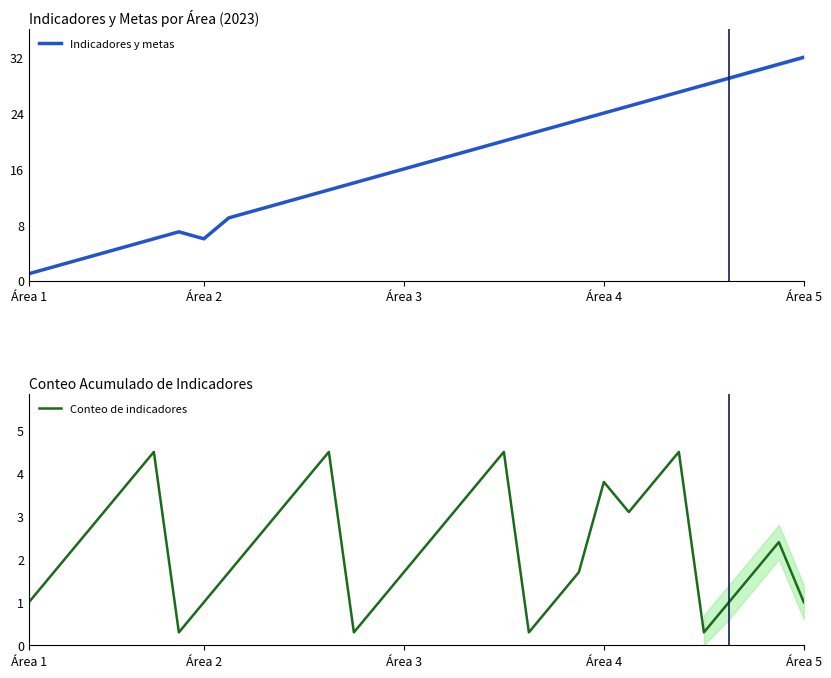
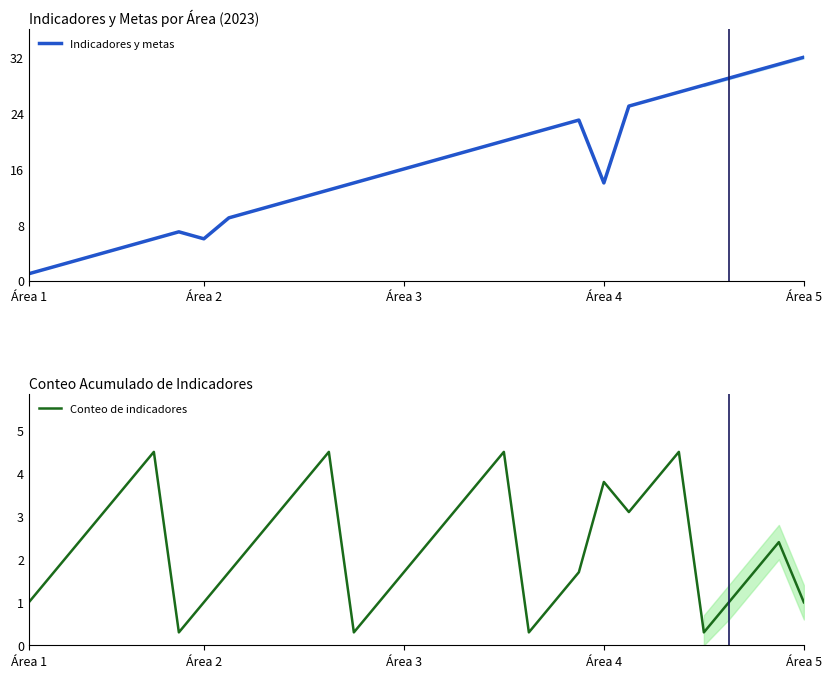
Indicadores y Metas por Área (2023), Indicadores y metas, Área 4: 24 -> 14
